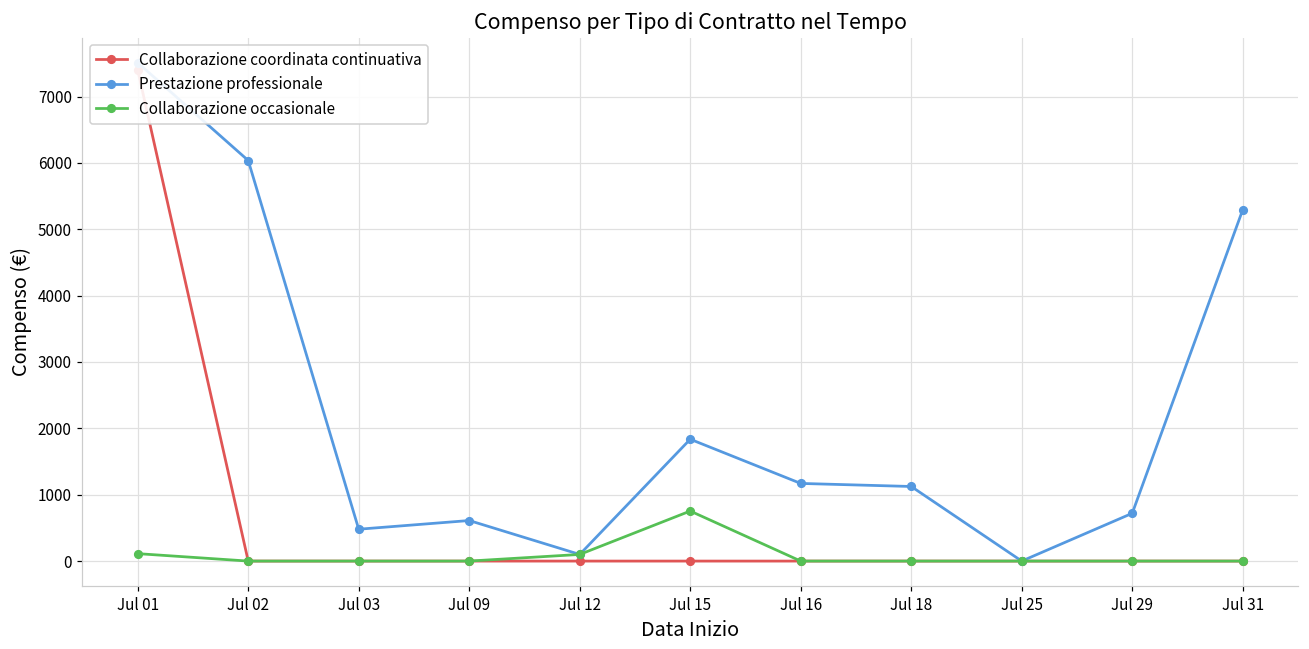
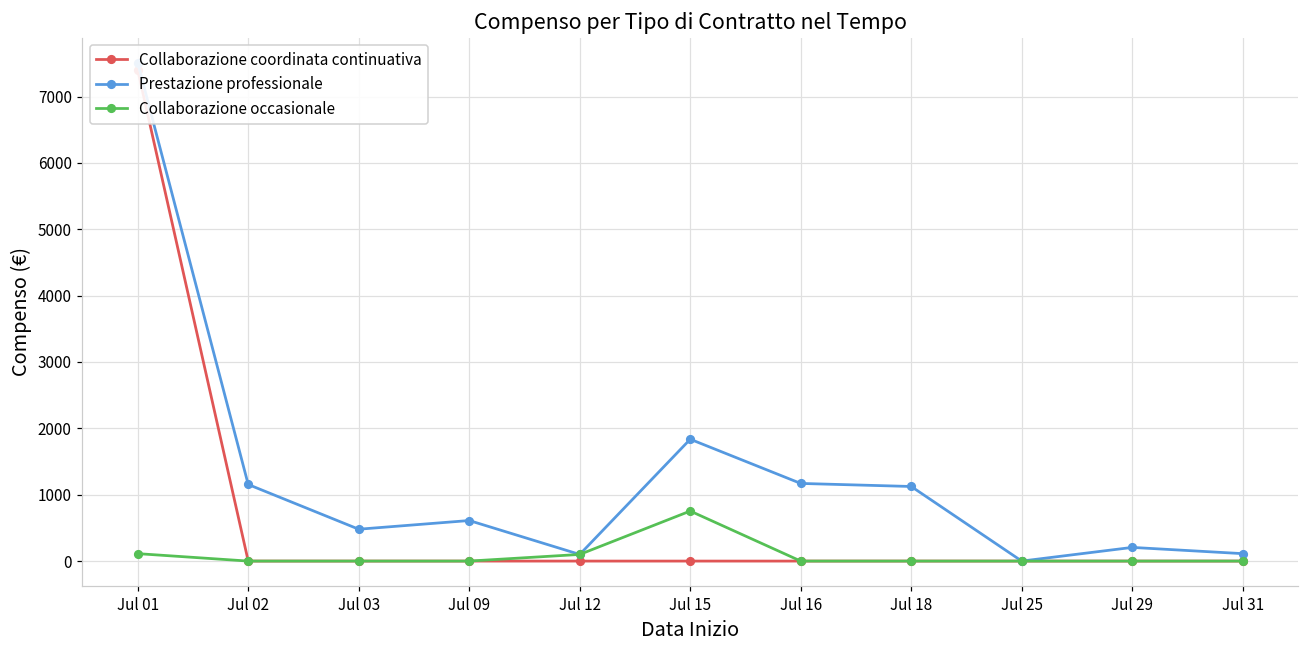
Prestazione professionale, Jul 02: 6000 -> 1200
Prestazione professionale, Jul 29: 700 -> 200
Prestazione professionale, Jul 31: 5300 -> 100
